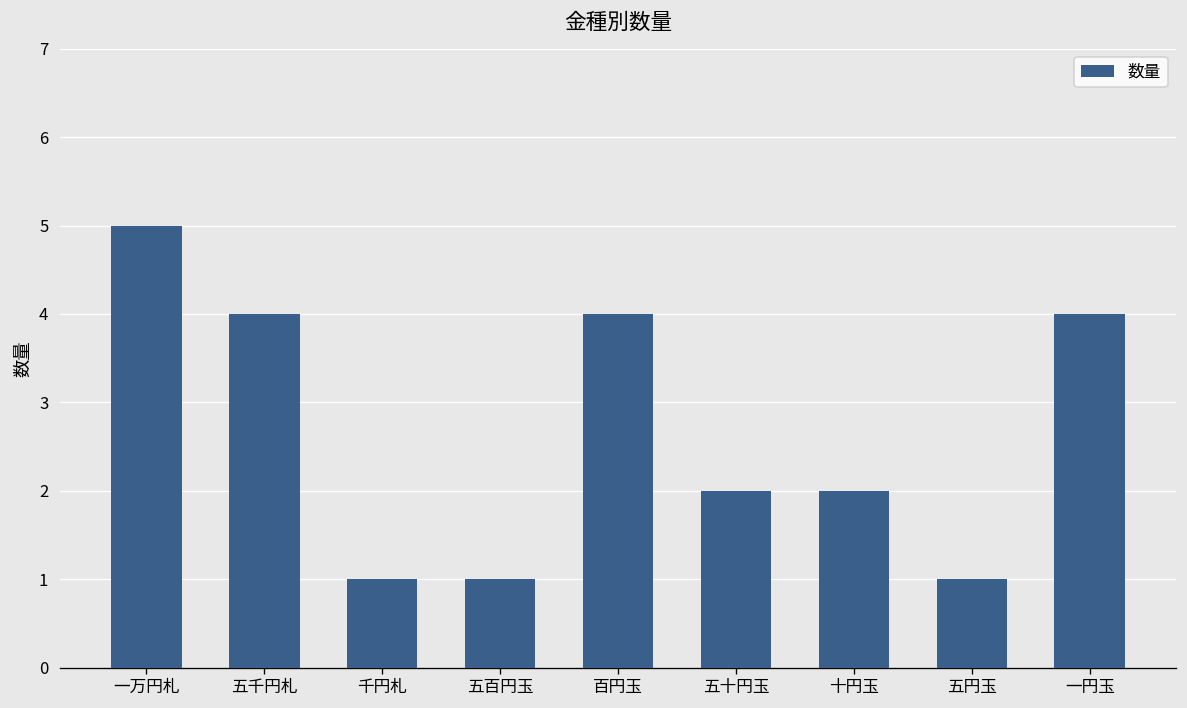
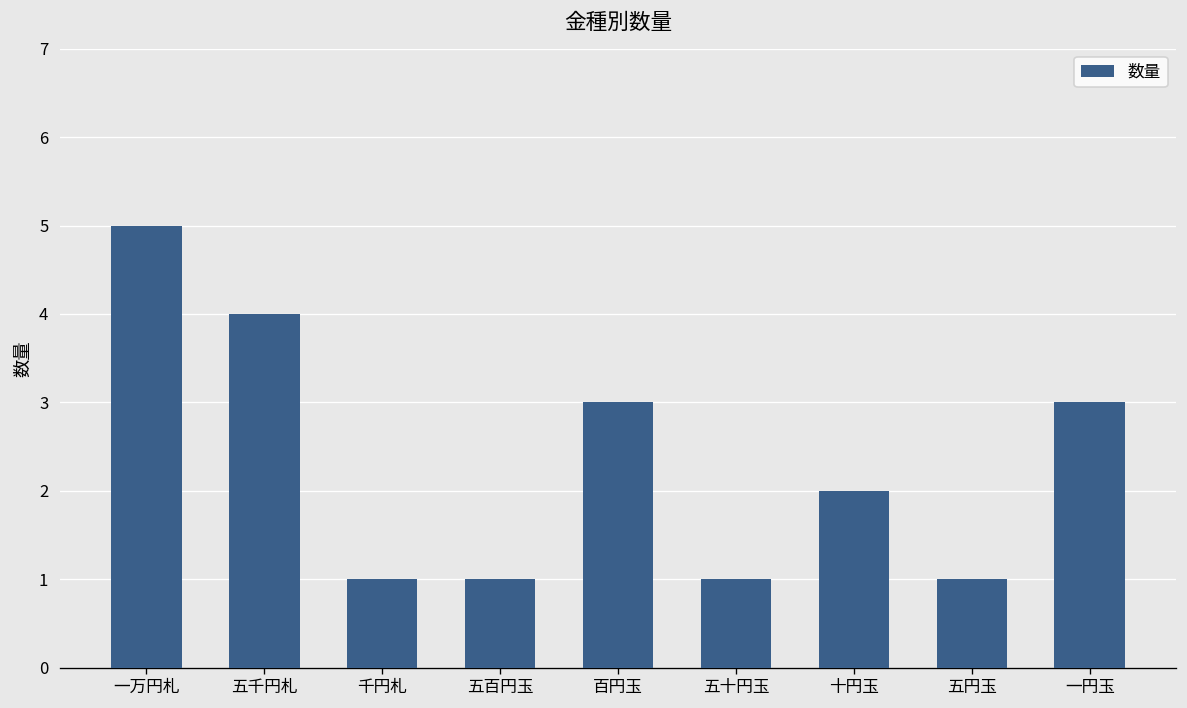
百円玉: 4 -> 3
五十円玉: 2 -> 1
一円玉: 4 -> 3
